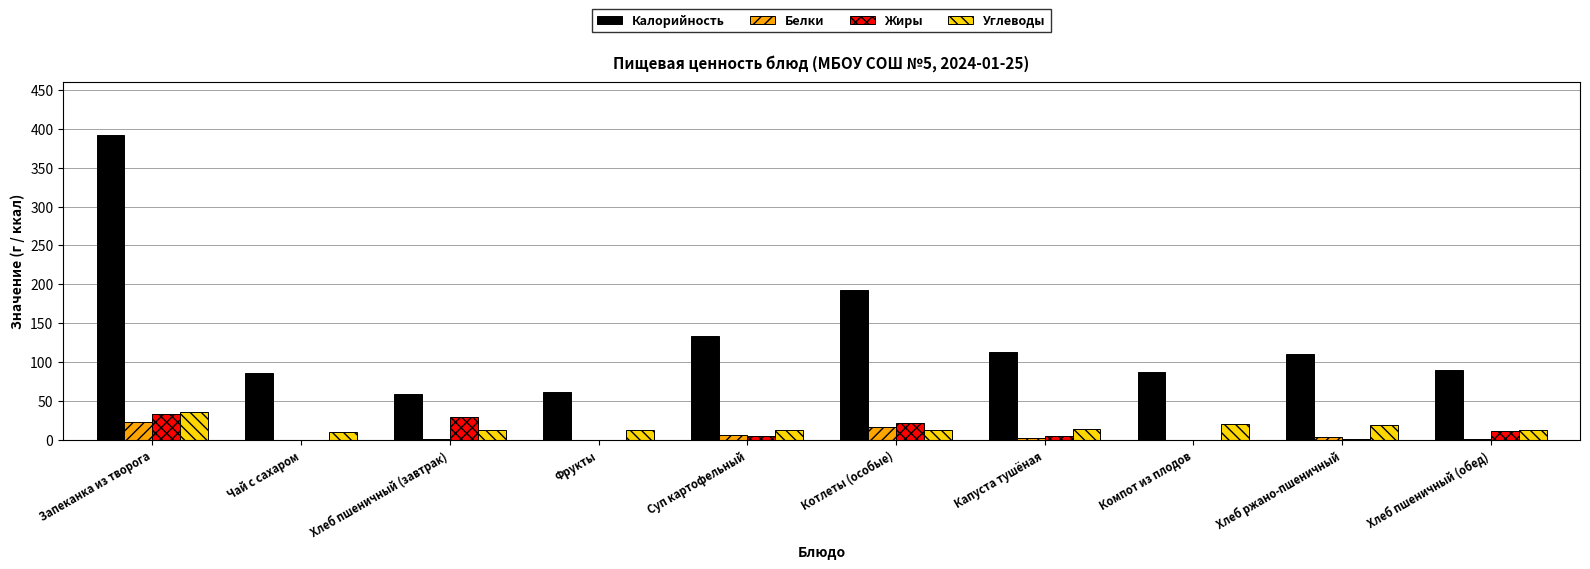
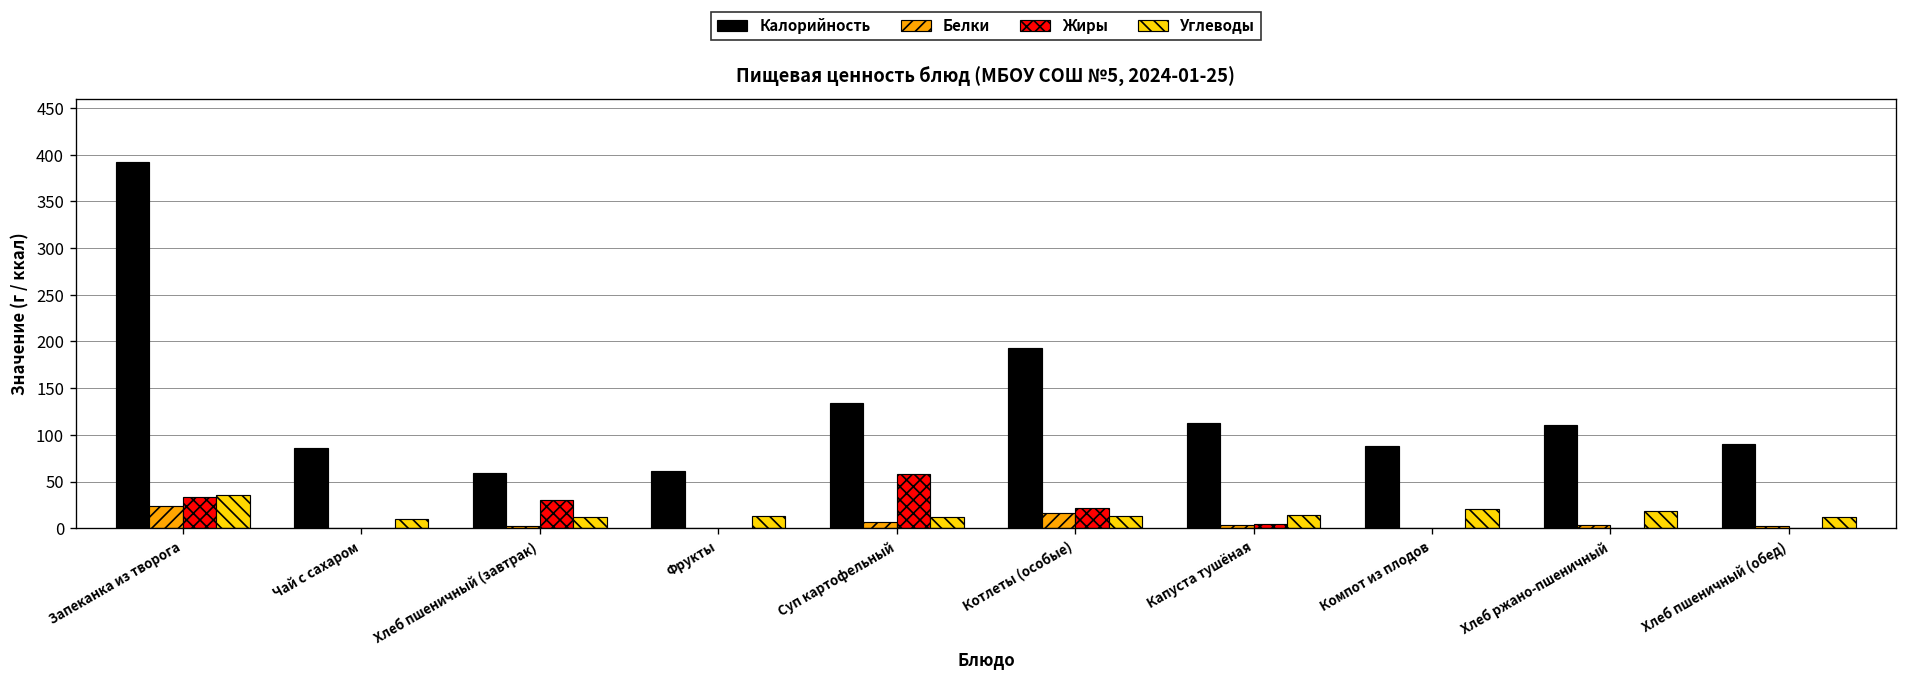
Жиры, Суп картофельный: 10 -> 60
Жиры, Хлеб пшеничный (обед): 10 -> 0
